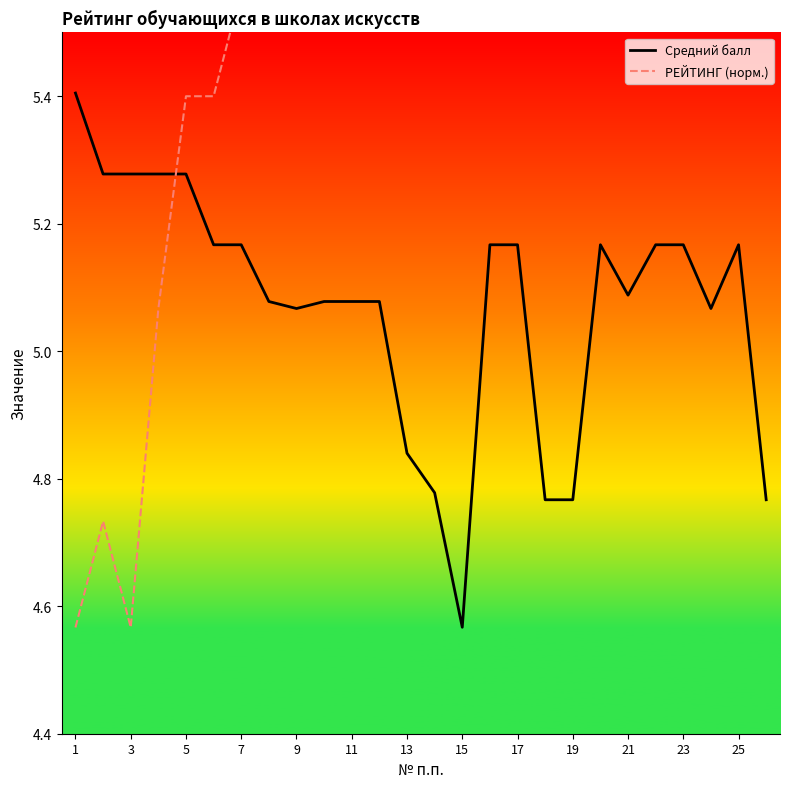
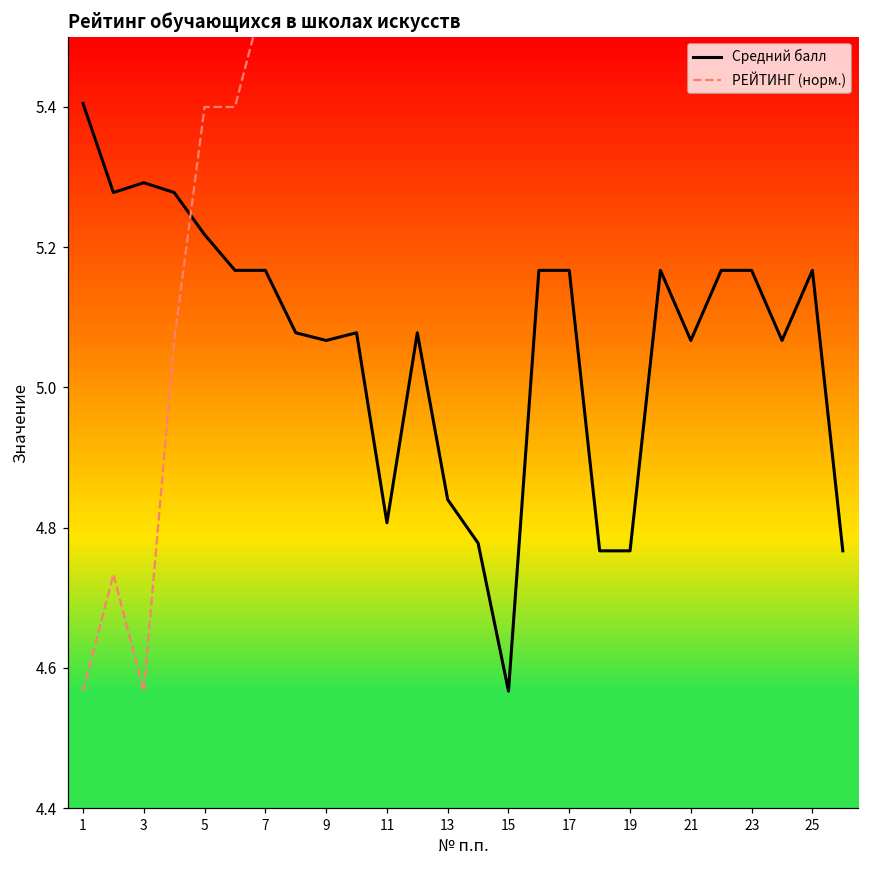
Средний балл, 3: 5.28 -> 5.29
Средний балл, 5: 5.28 -> 5.22
Средний балл, 11: 5.08 -> 4.81
Средний балл, 21: 5.09 -> 5.07
